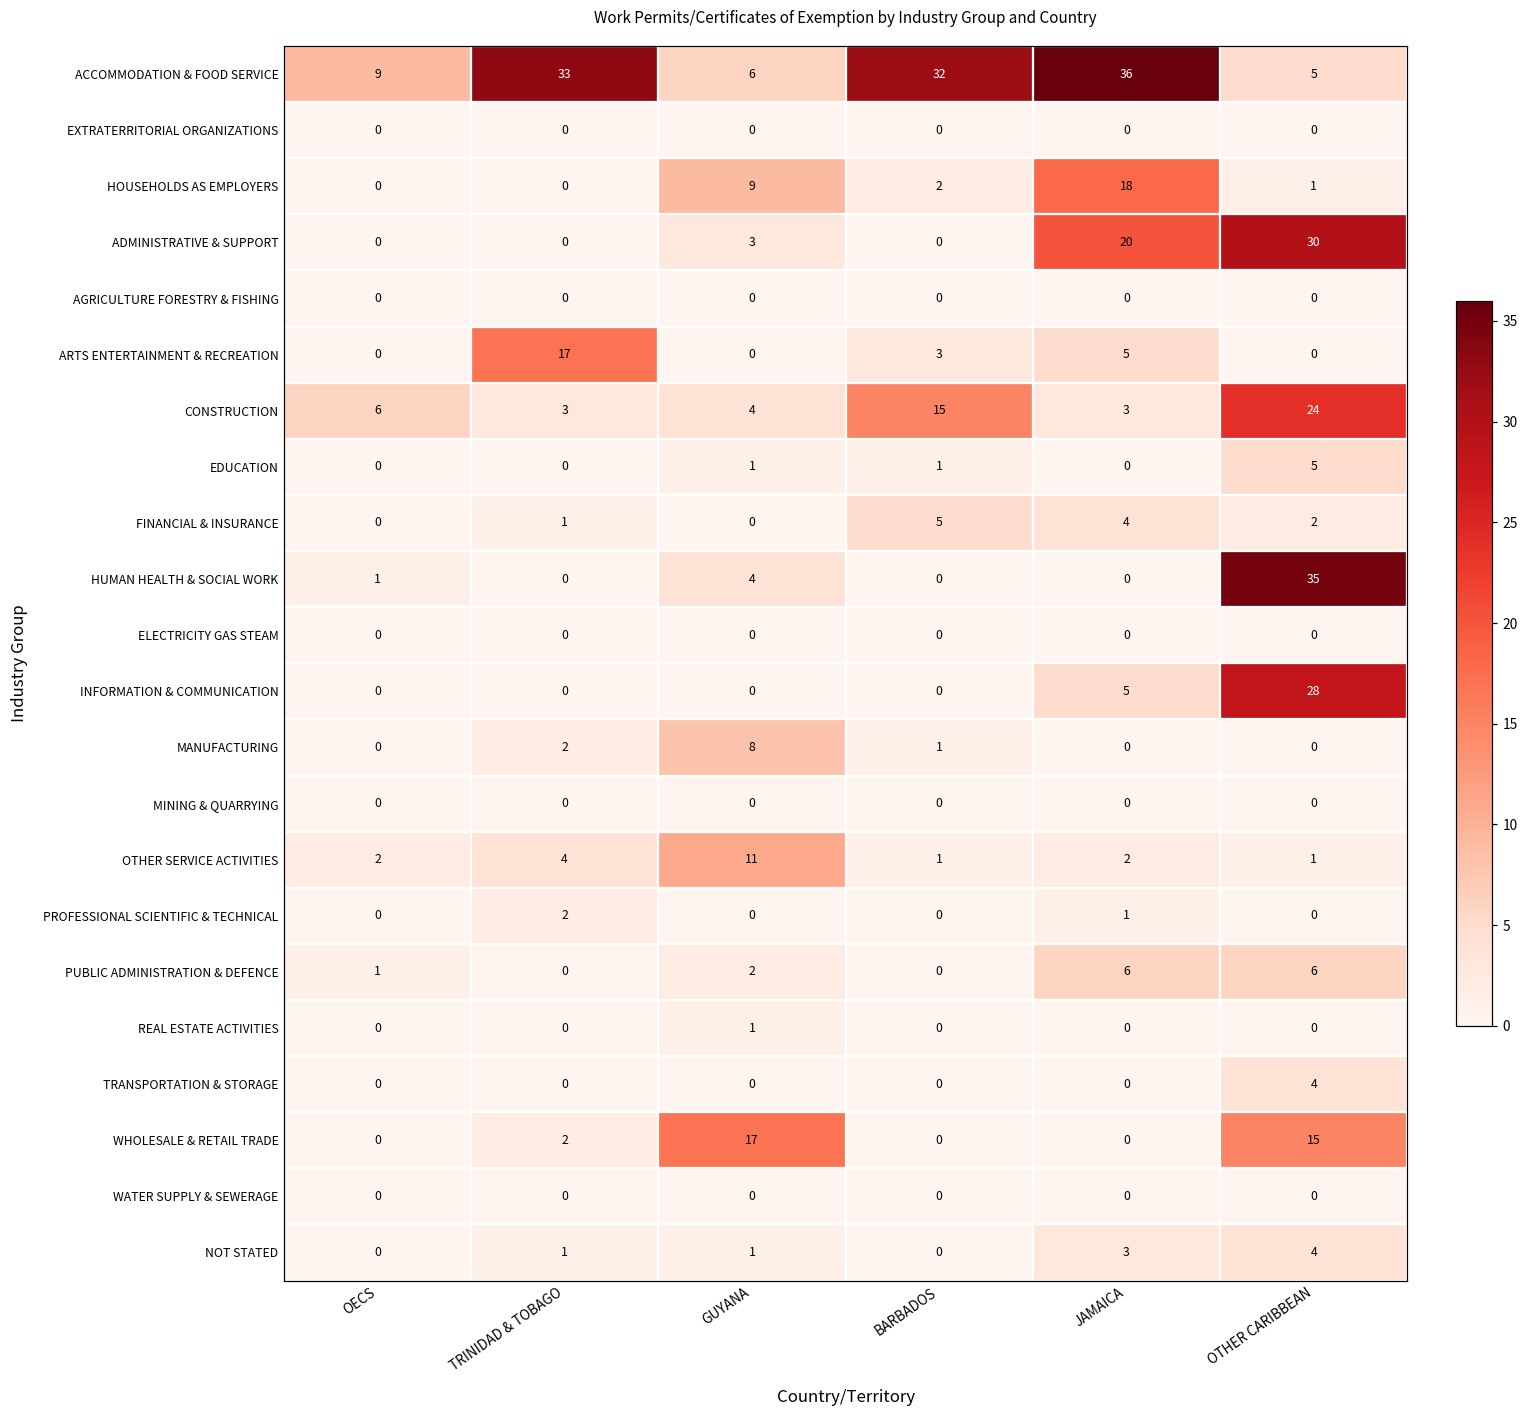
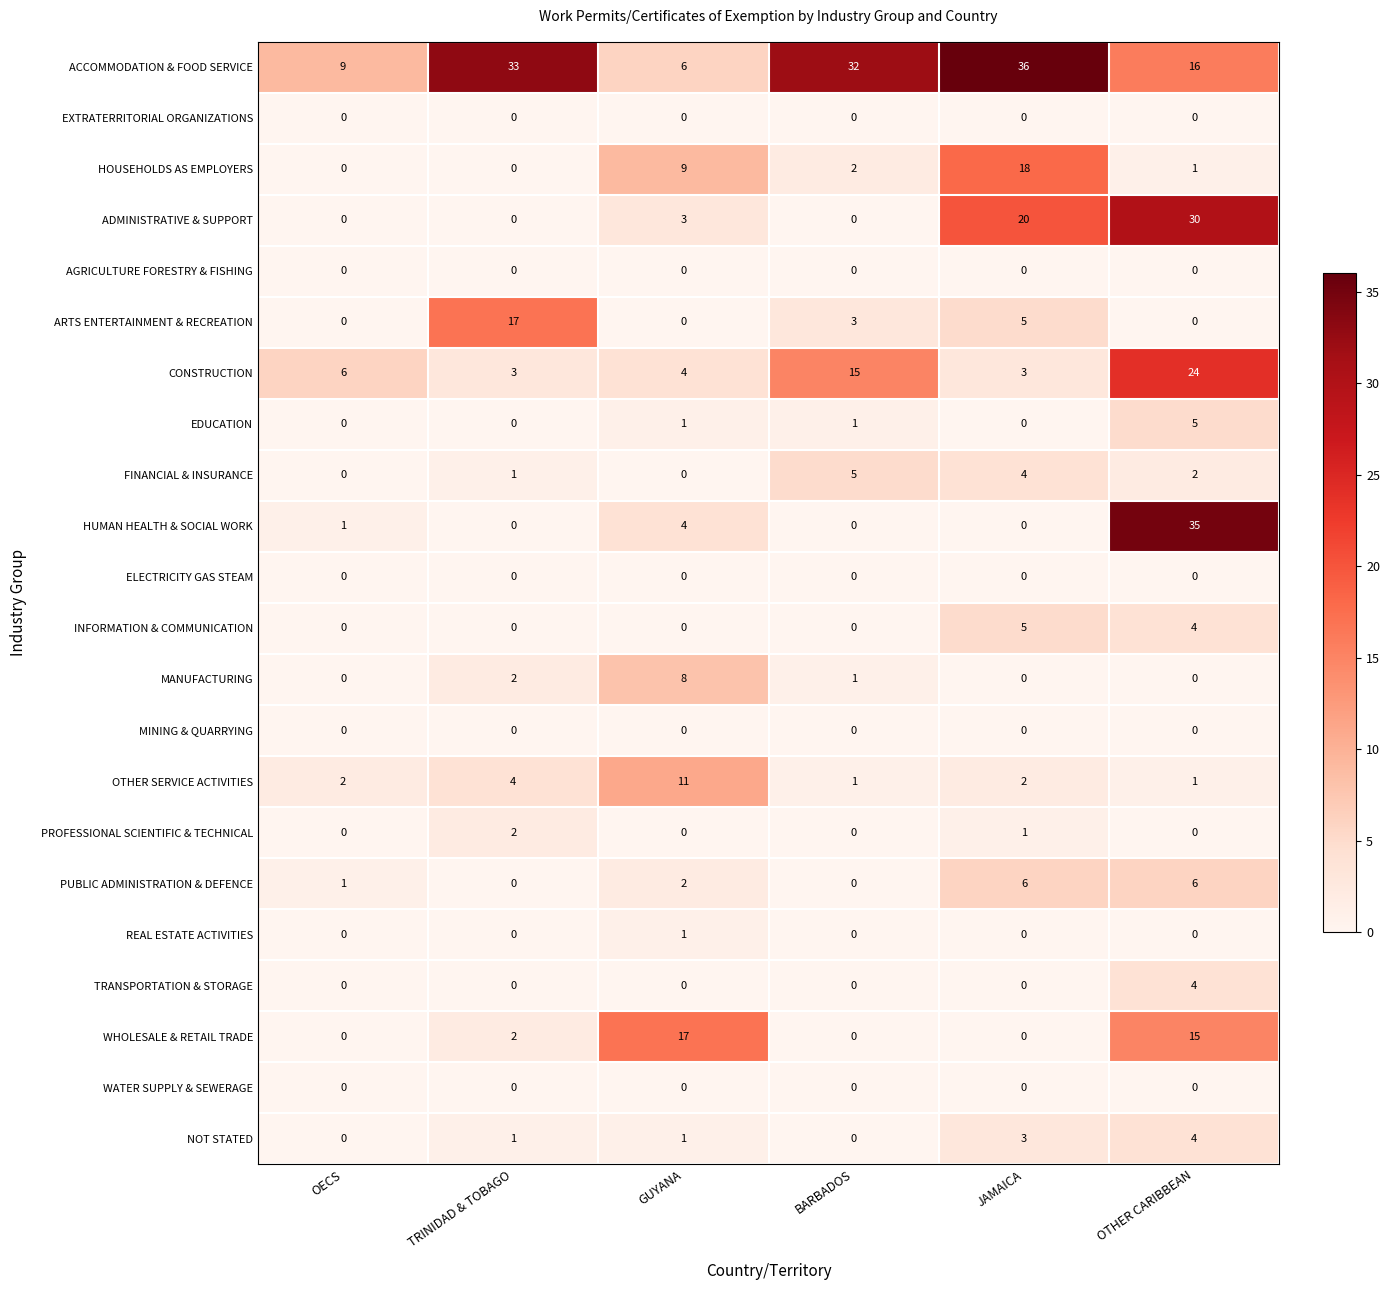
ACCOMMODATION & FOOD SERVICE, OTHER CARIBBEAN: 5 -> 16
INFORMATION & COMMUNICATION, OTHER CARIBBEAN: 28 -> 4
